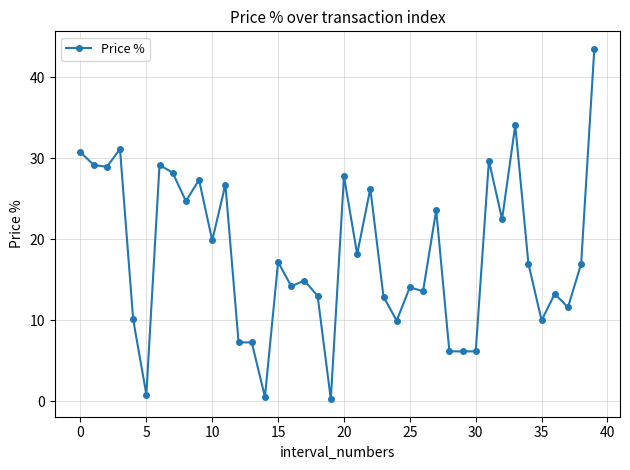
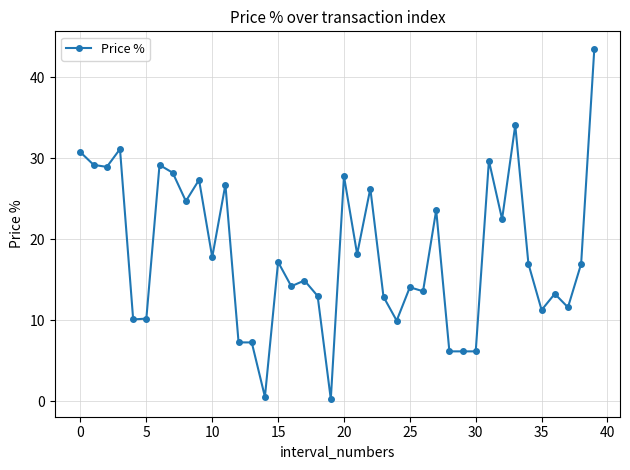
5: 1 -> 10
10: 20 -> 18
35: 10 -> 11
